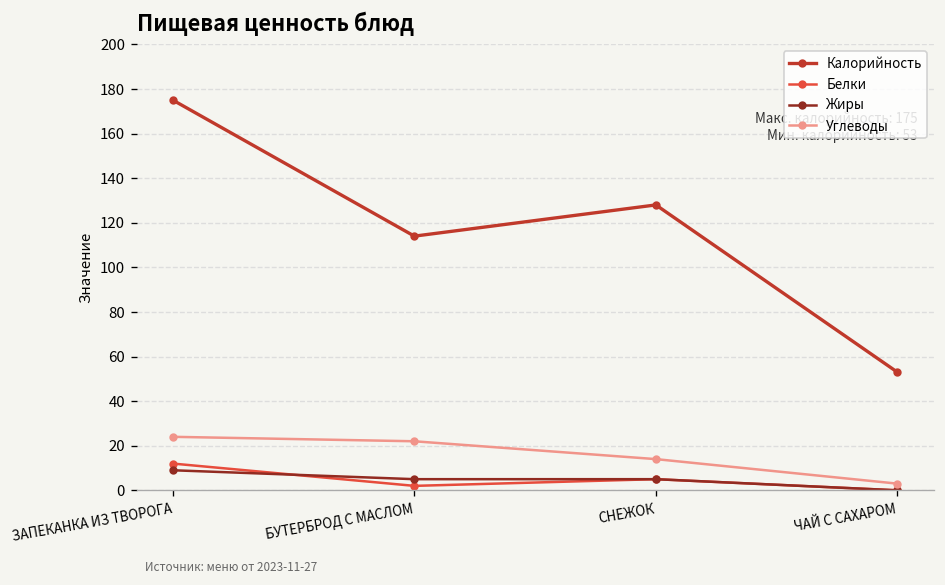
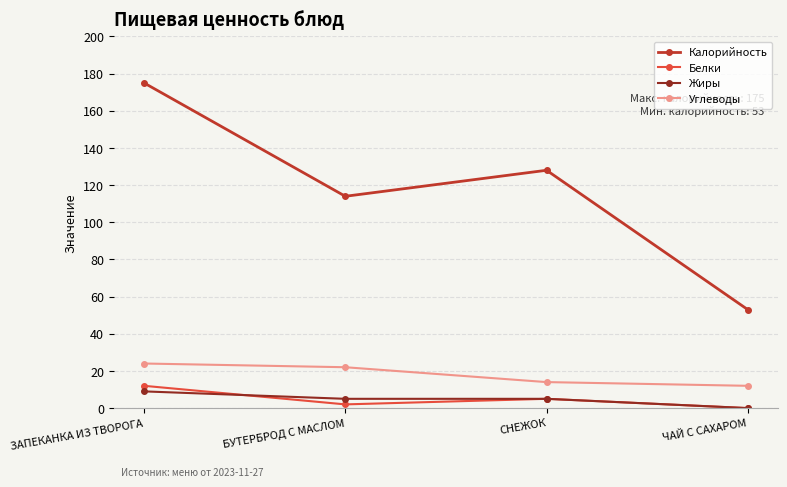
Углеводы, ЧАЙ С САХАРОМ: 3 -> 12
